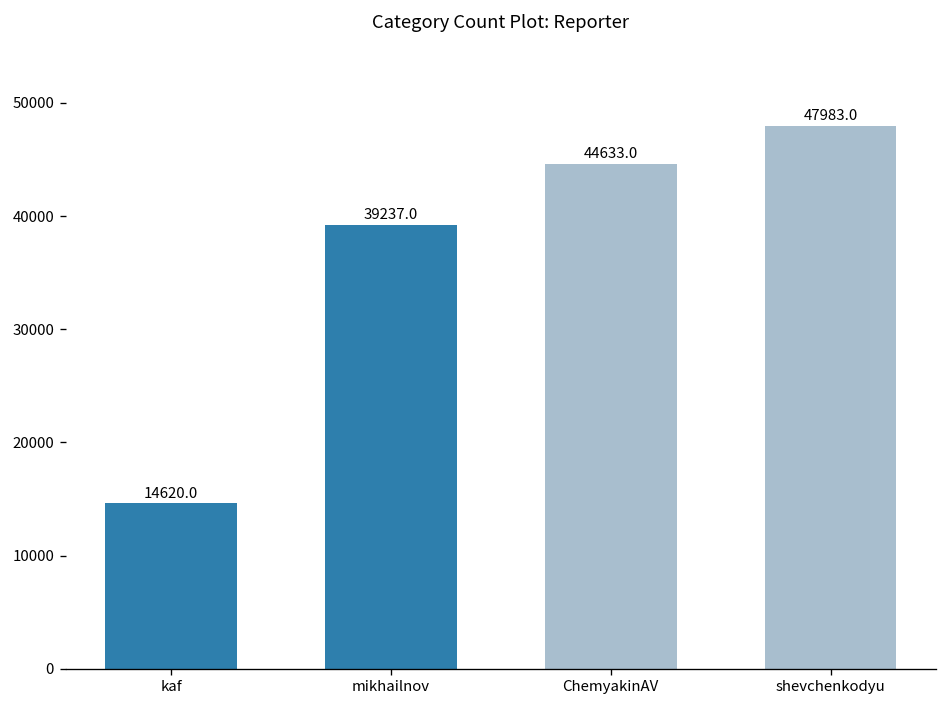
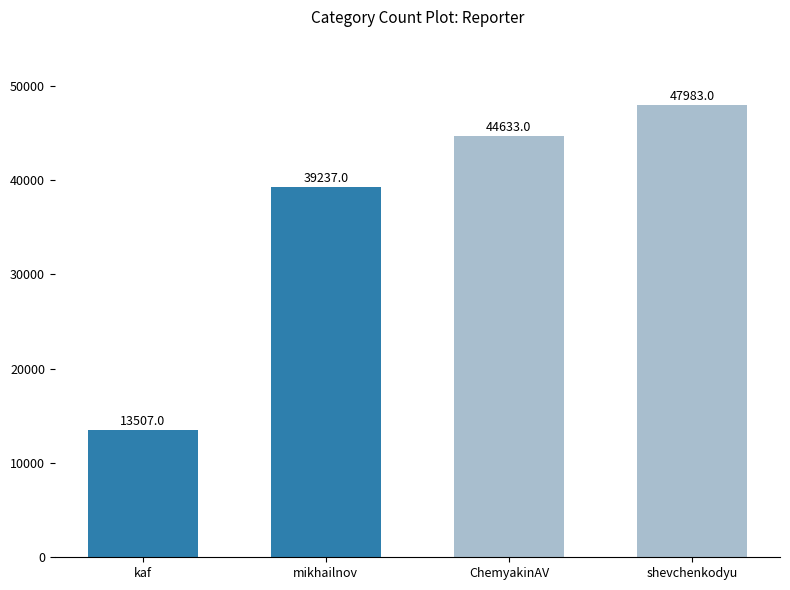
kaf: 14620.0 -> 13507.0
